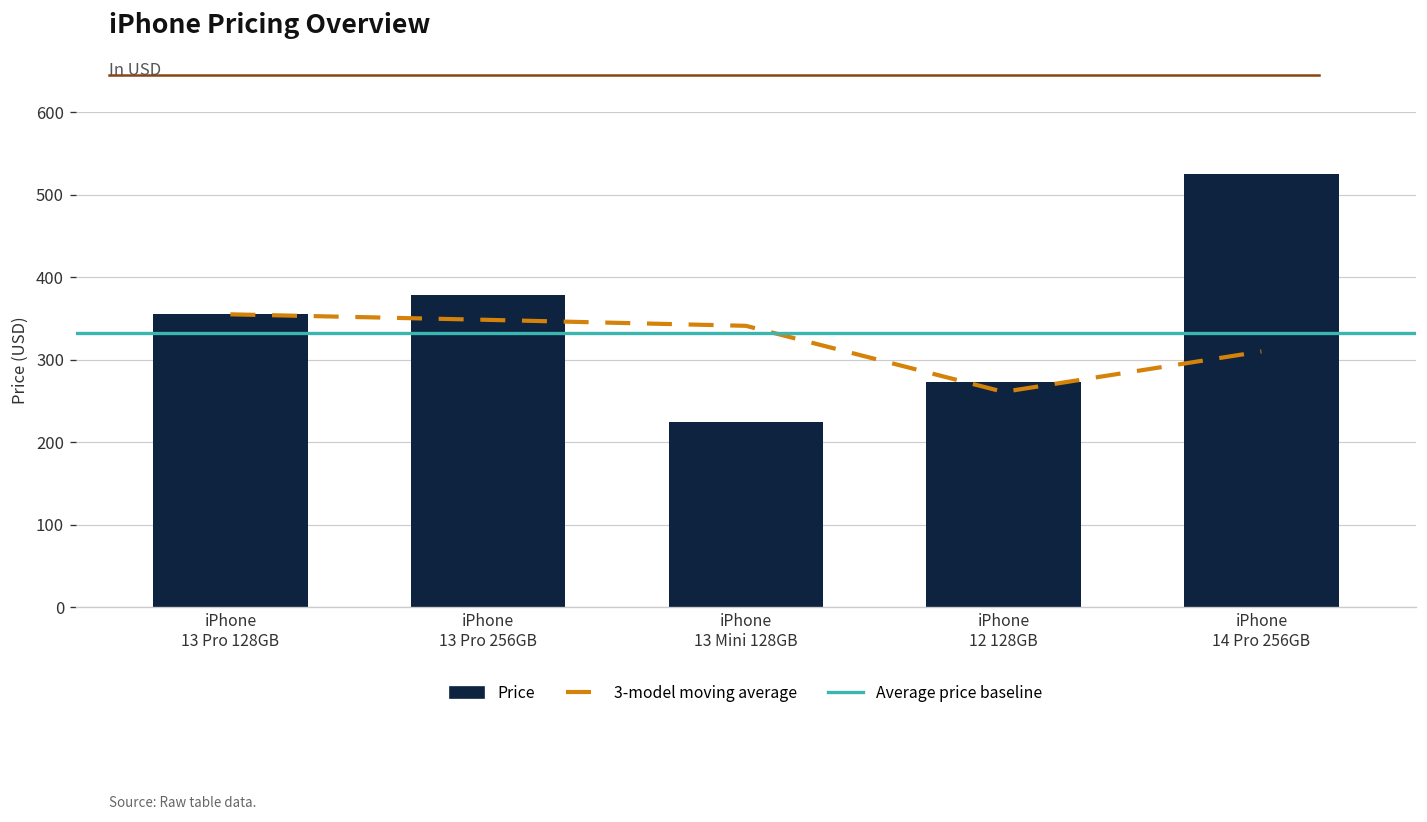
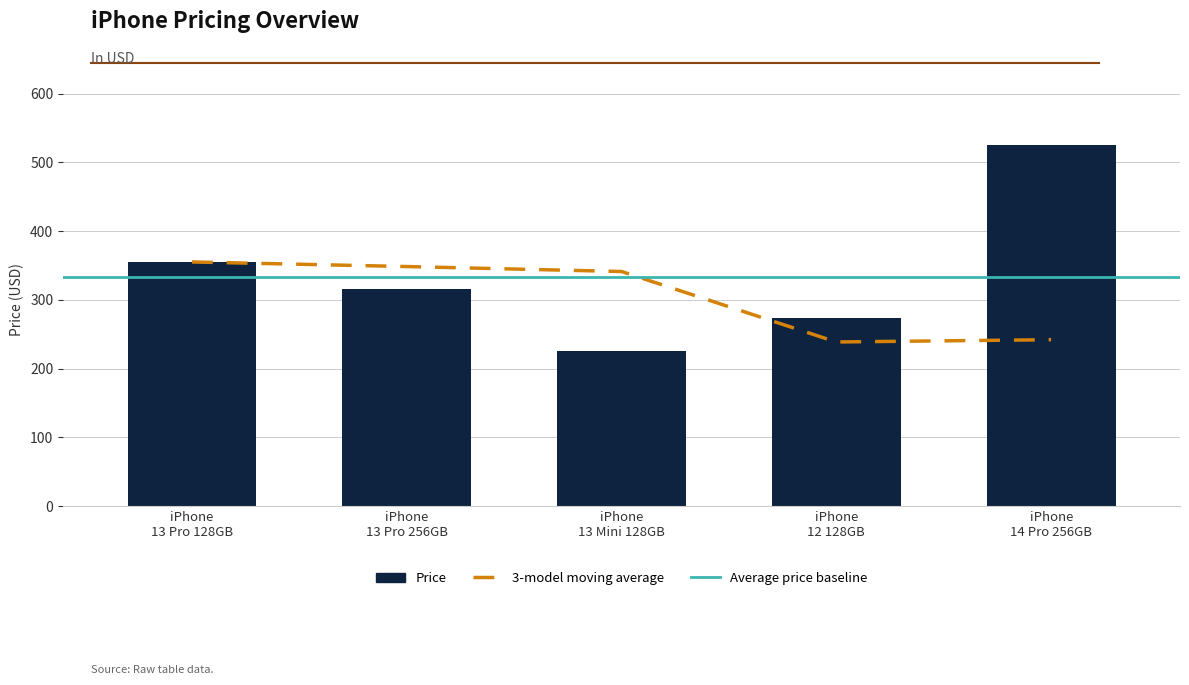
Price, iPhone 13 Pro 256GB: 380 -> 320
3-model moving average, iPhone 12 128GB: 260 -> 240
3-model moving average, iPhone 14 Pro 256GB: 310 -> 240
